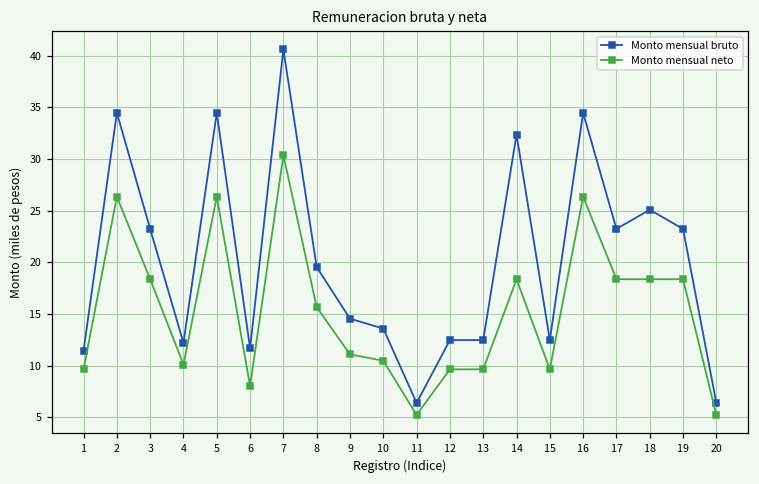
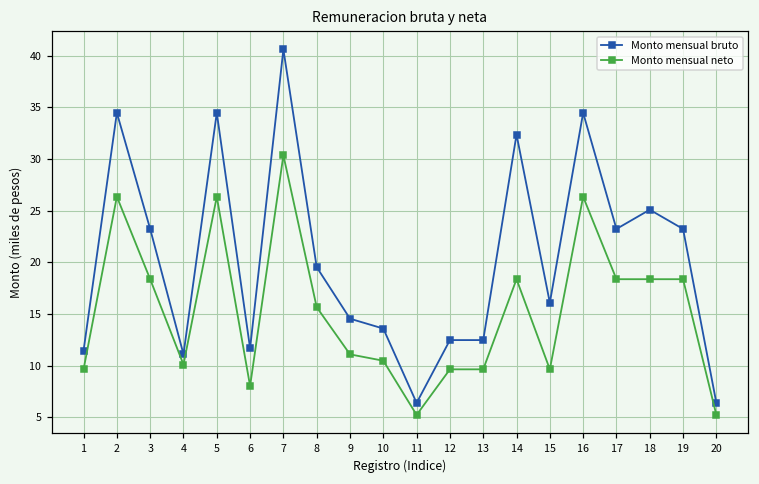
Monto mensual bruto, 4: 12 -> 11
Monto mensual bruto, 15: 12 -> 16
